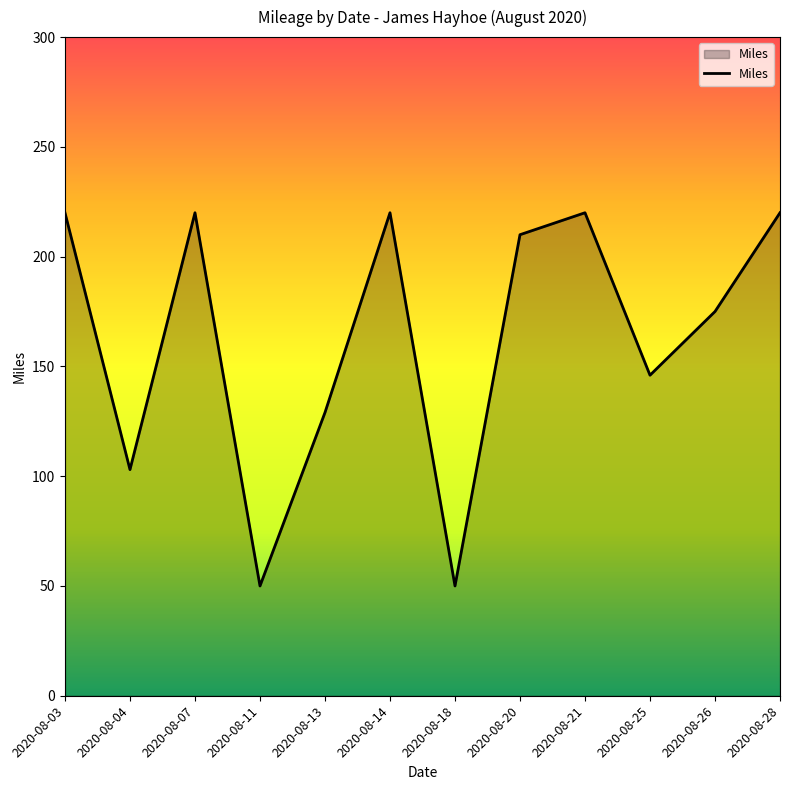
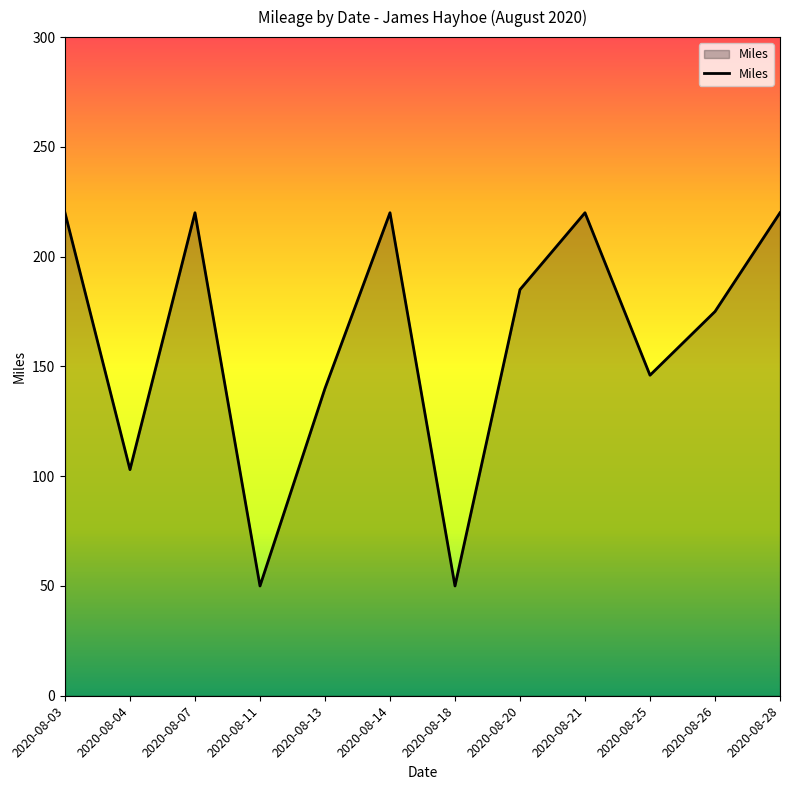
2020-08-13: 129 -> 140
2020-08-20: 210 -> 185
